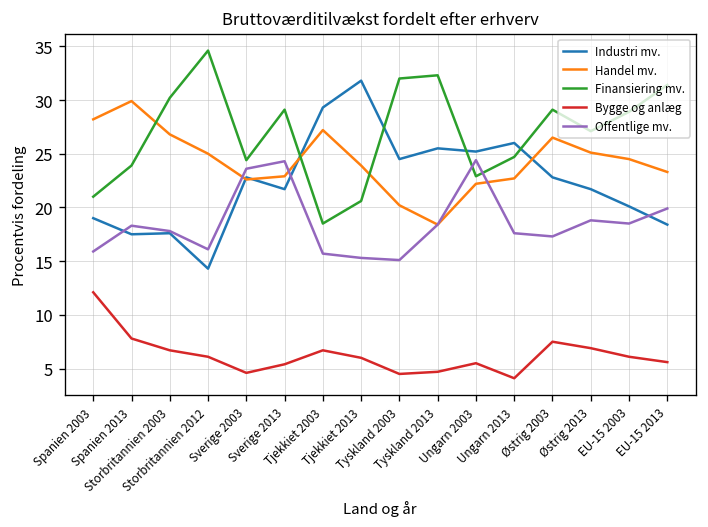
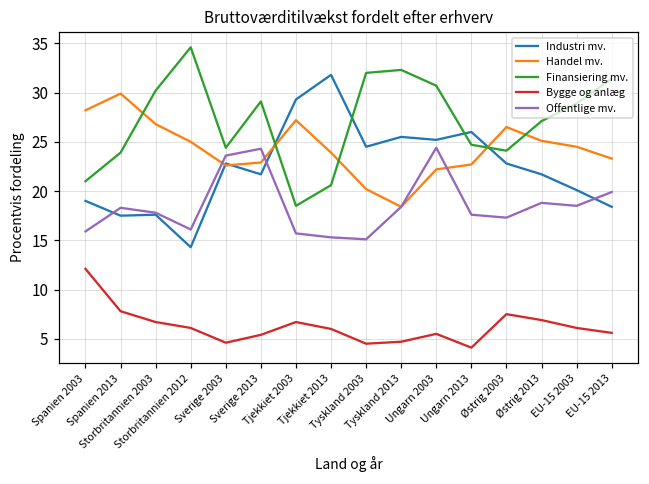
Finansiering mv., Ungarn 2003: 23 -> 31
Finansiering mv., Østrig 2003: 29 -> 24
